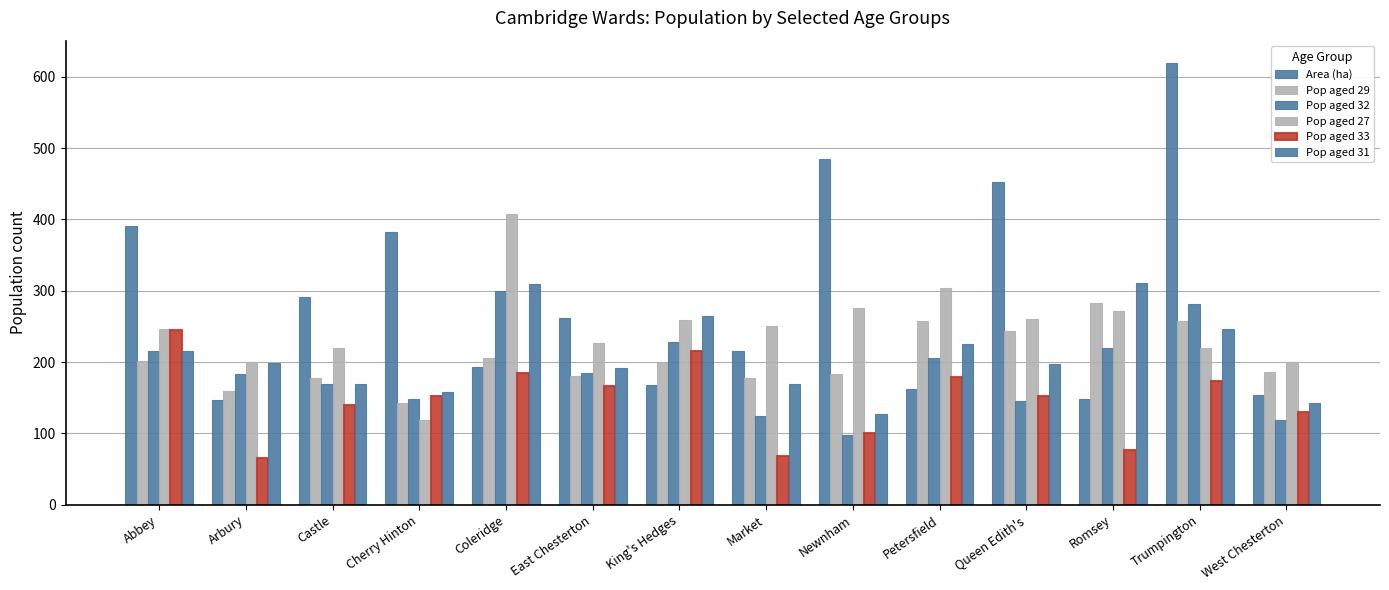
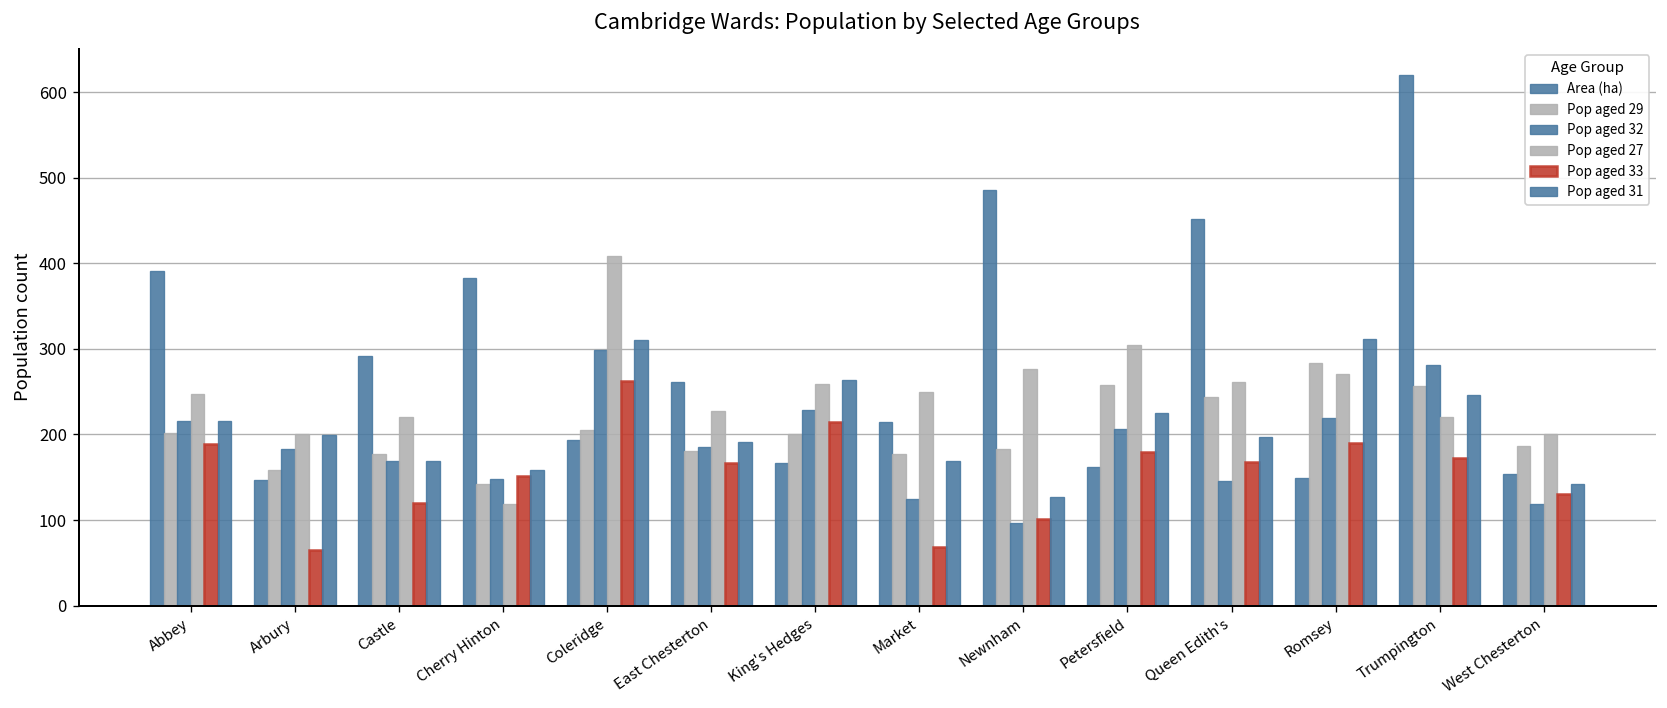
Pop aged 33, Abbey: 250 -> 190
Pop aged 33, Castle: 140 -> 120
Pop aged 33, Coleridge: 180 -> 260
Pop aged 33, Queen Edith's: 150 -> 170
Pop aged 33, Romsey: 80 -> 190
